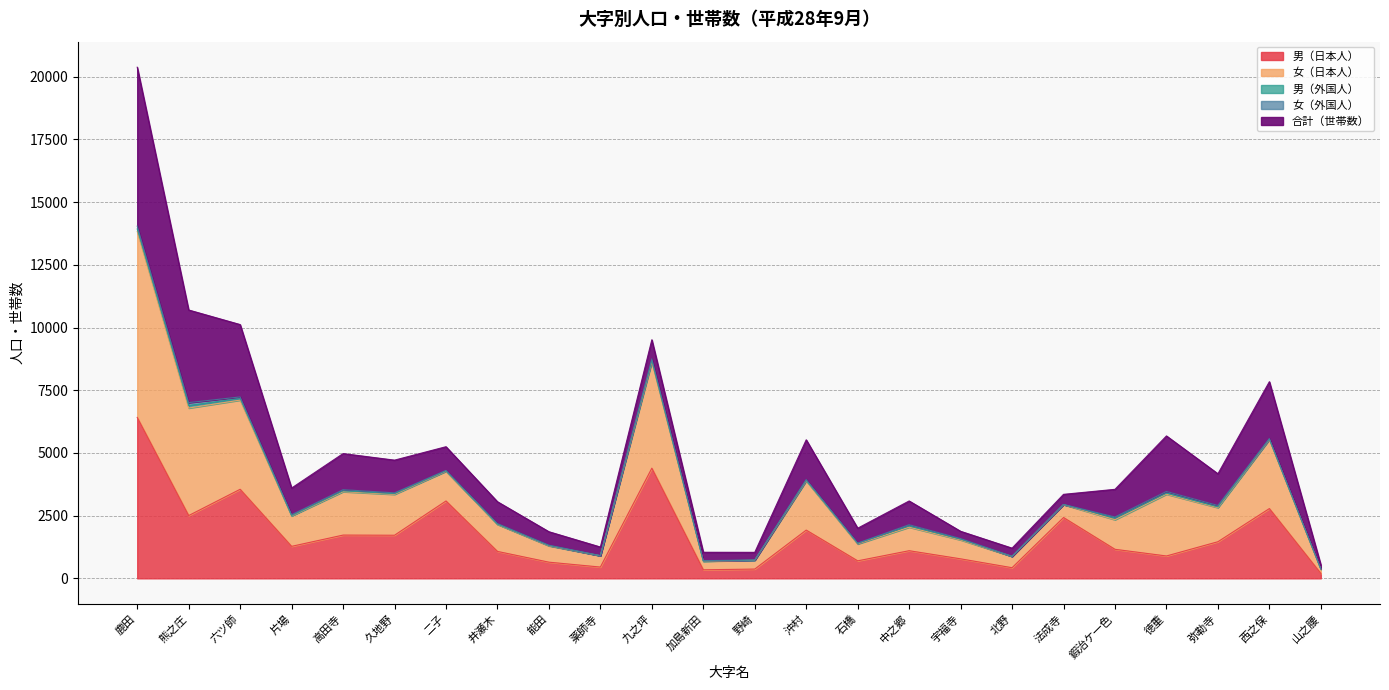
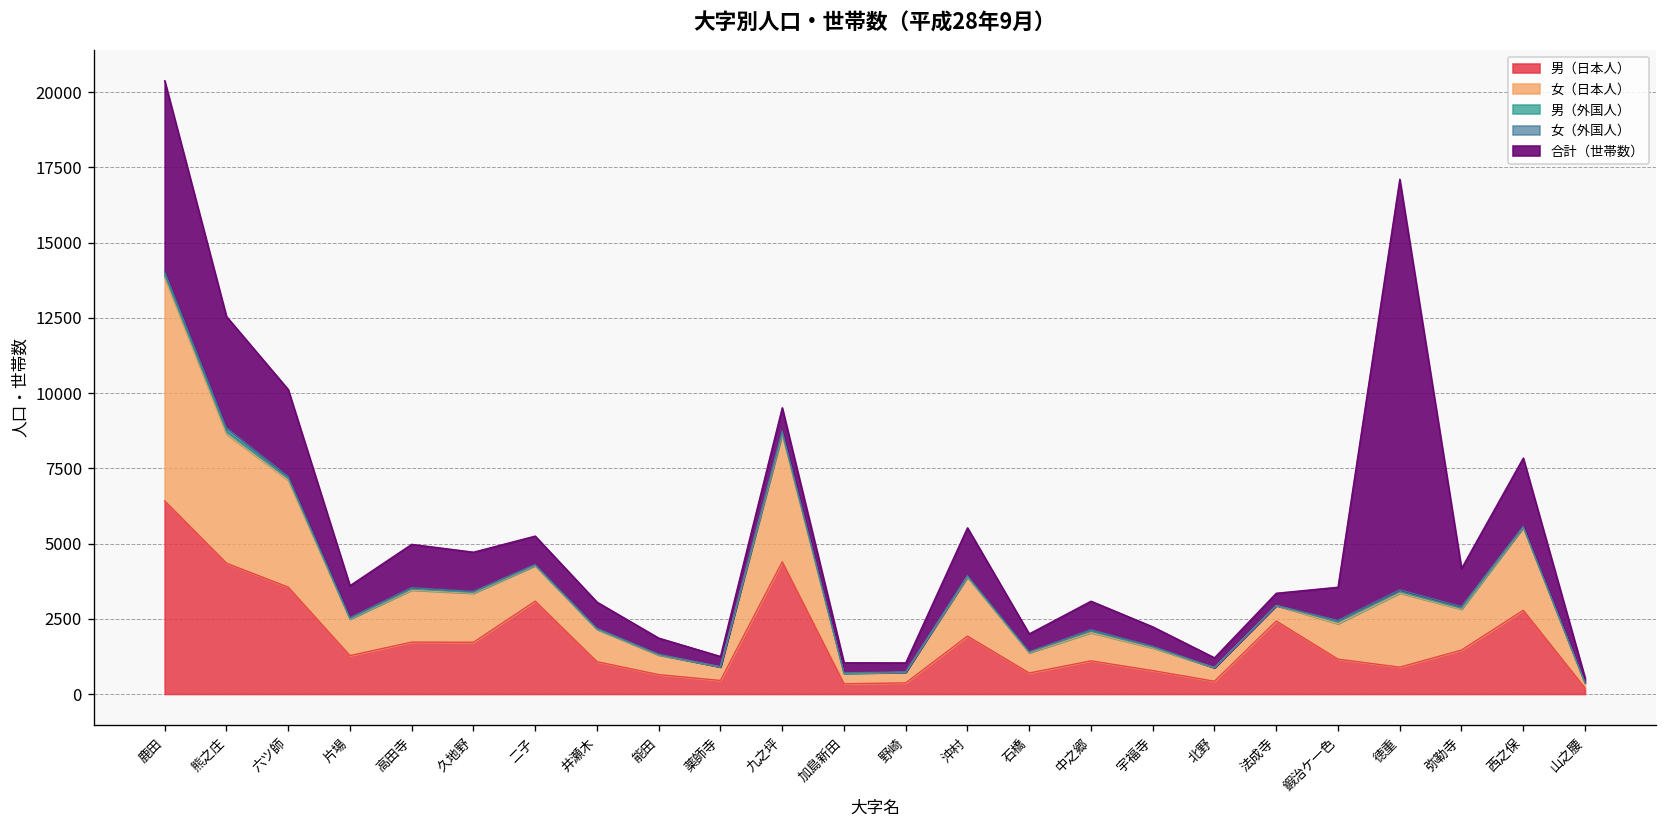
男（日本人）, 熊之庄: 2500 -> 4300
合計（世帯数）, 宇福寺: 300 -> 600
合計（世帯数）, 徳重: 2200 -> 13600
